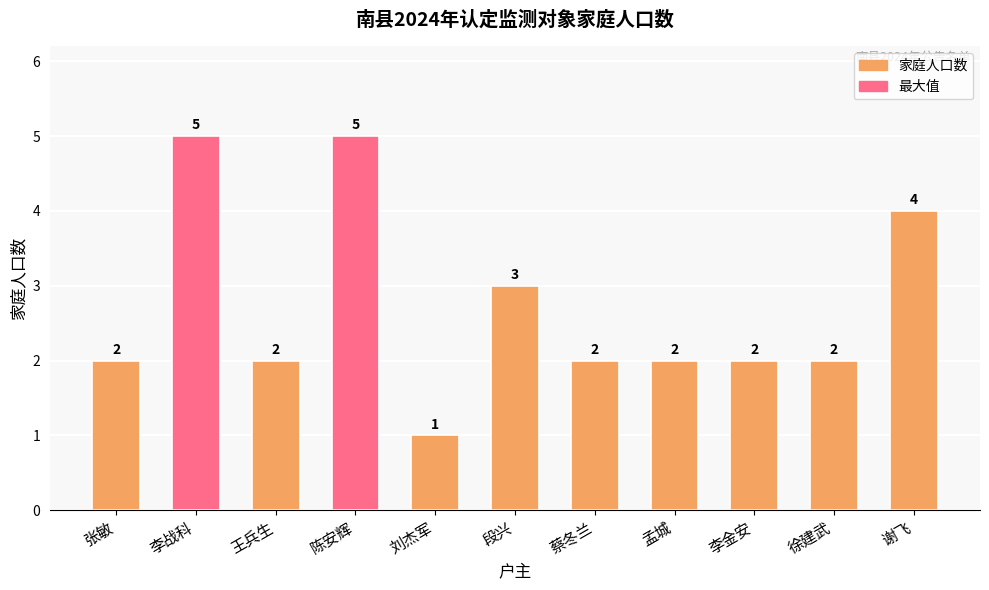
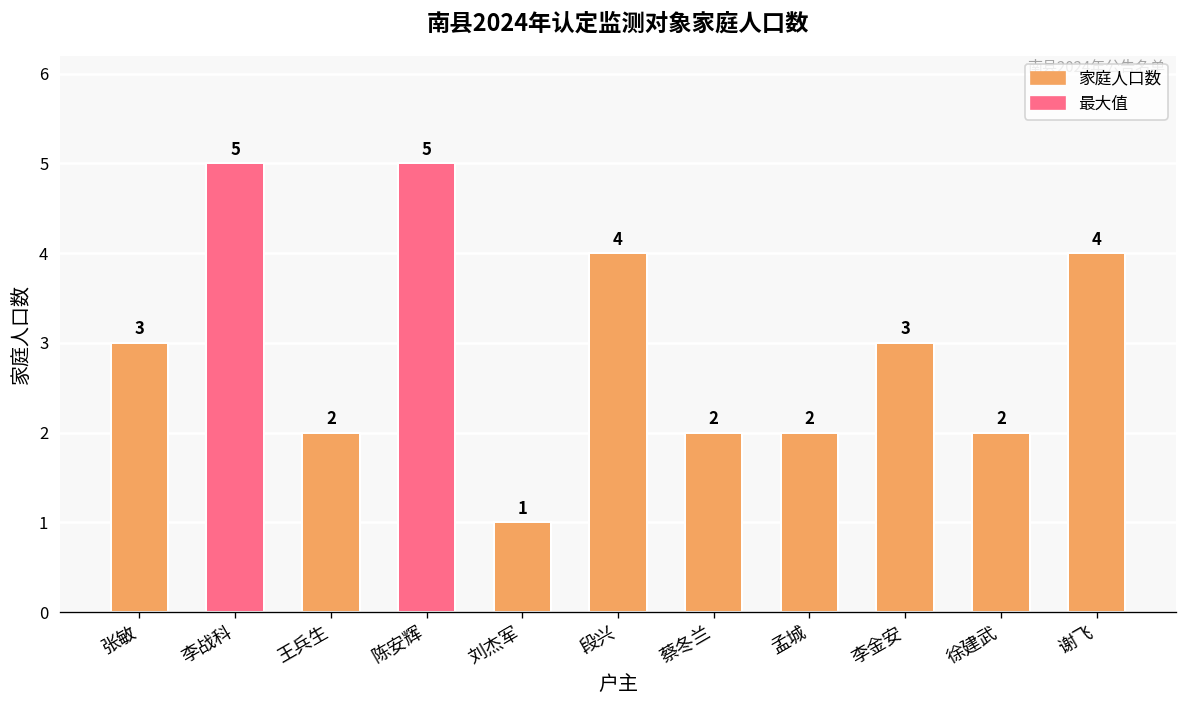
张敏: 2 -> 3
段兴: 3 -> 4
李金安: 2 -> 3
